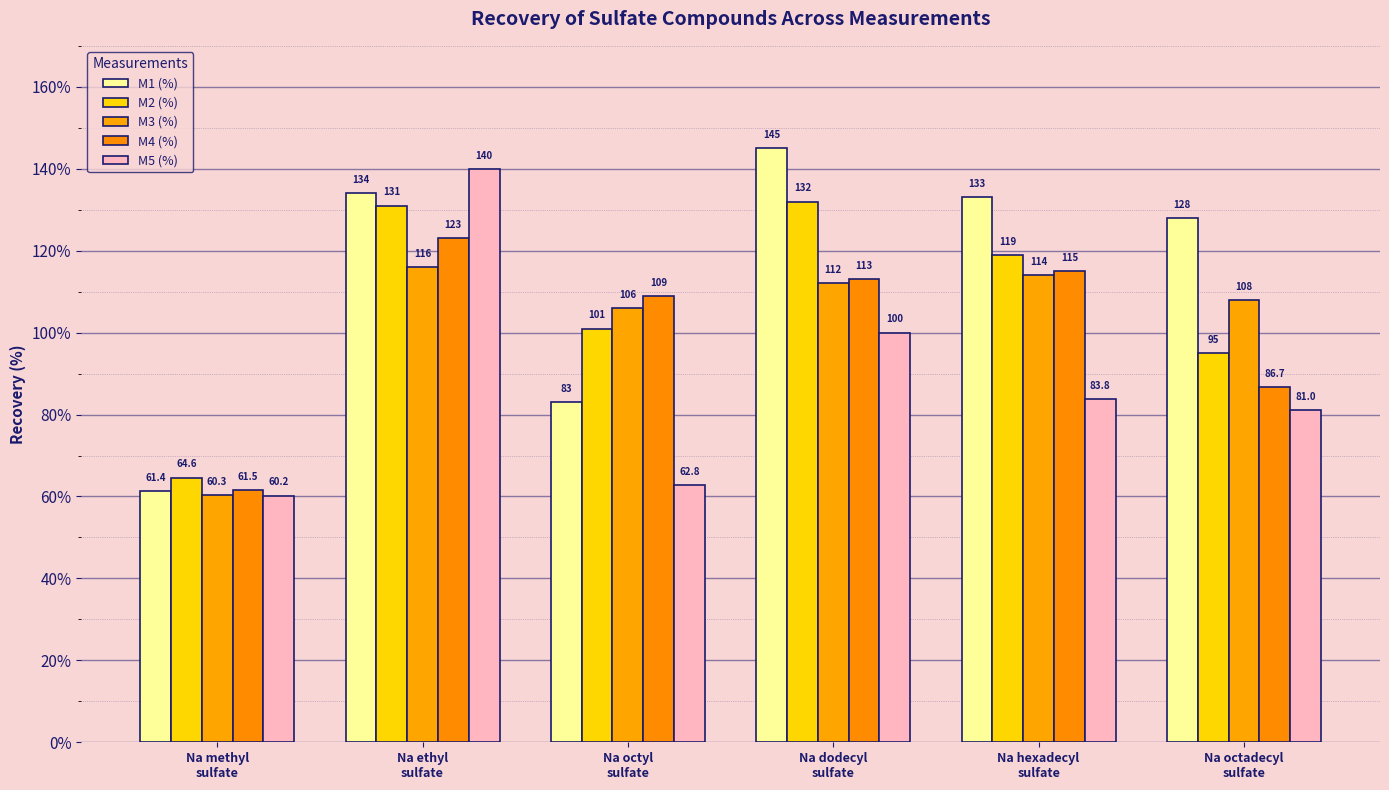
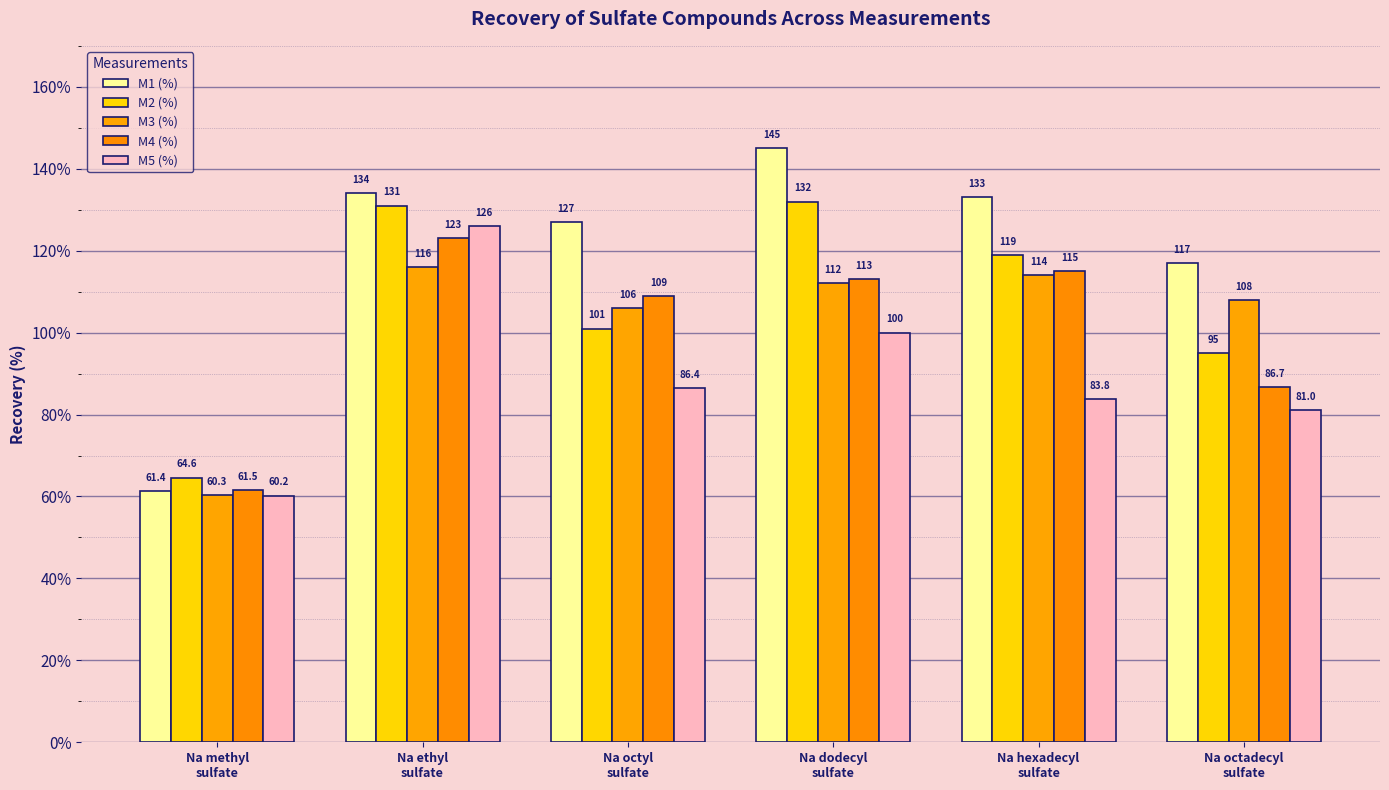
M5 (%), Na ethyl sulfate: 140 -> 126
M1 (%), Na octyl sulfate: 83 -> 127
M5 (%), Na octyl sulfate: 62.8 -> 86.4
M1 (%), Na octadecyl sulfate: 128 -> 117
